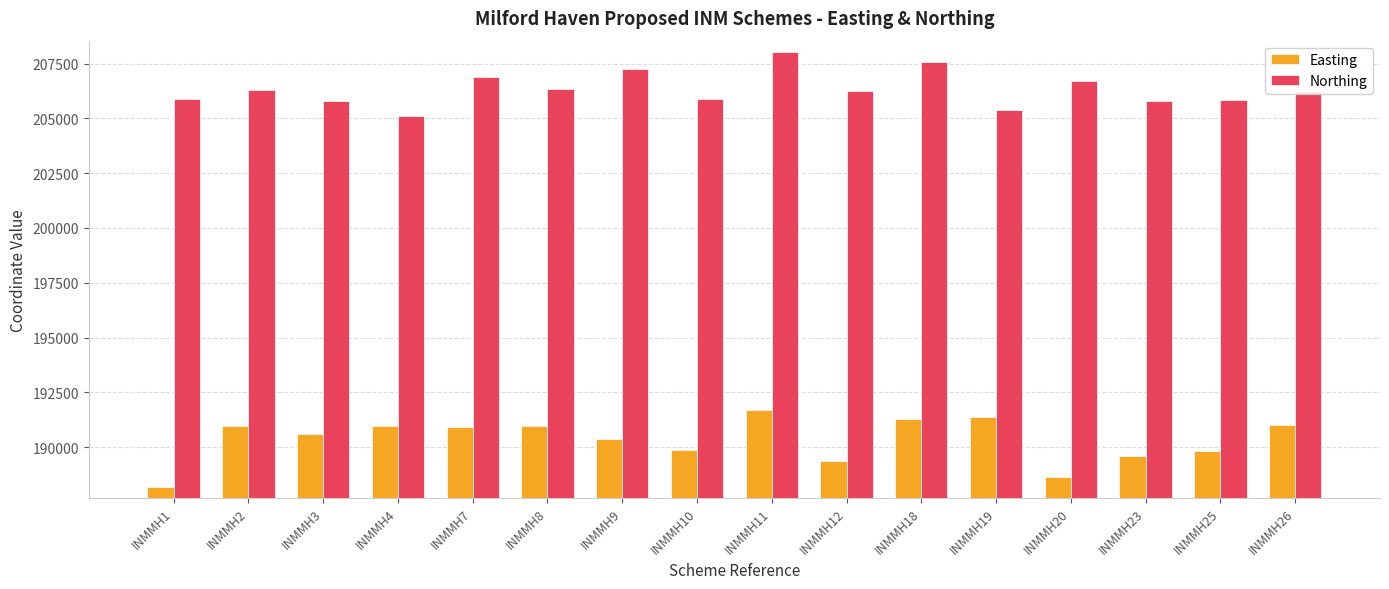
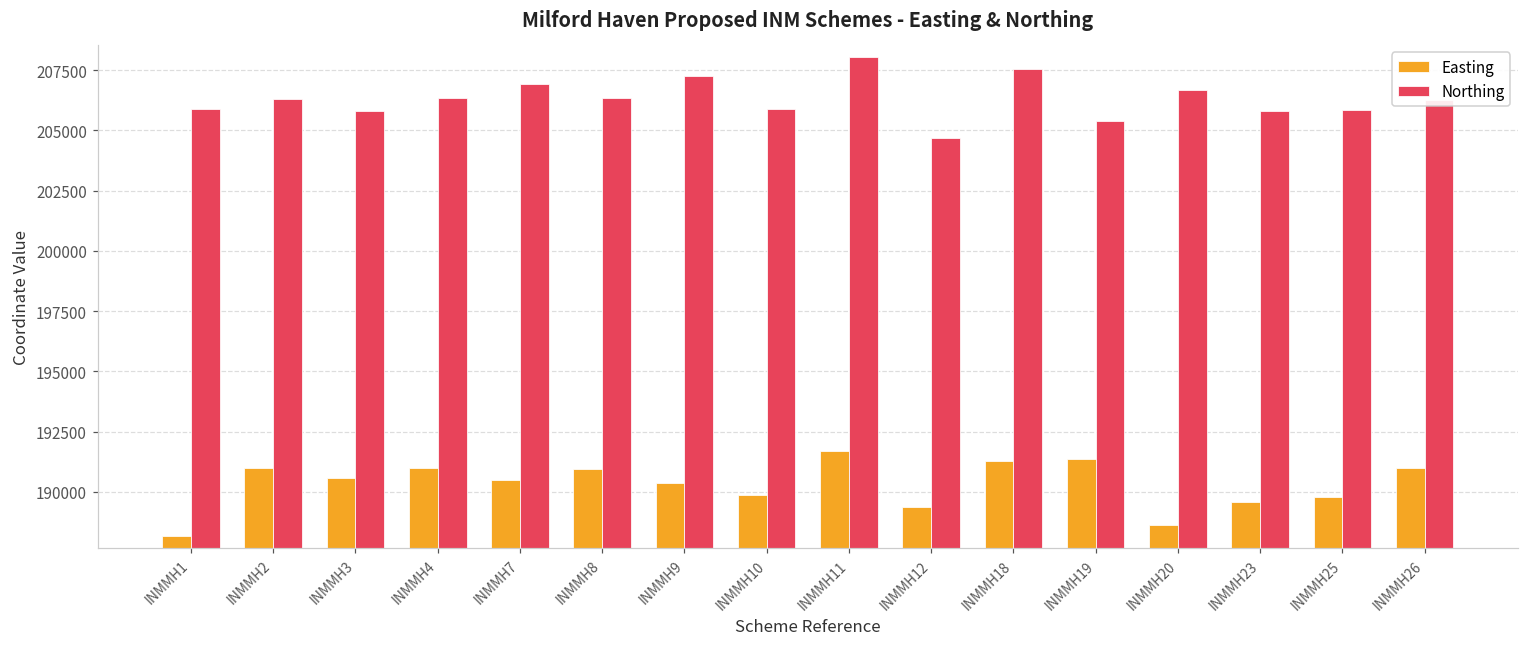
Northing, INMMH4: 205100 -> 206300
Easting, INMMH7: 190900 -> 190500
Northing, INMMH12: 206300 -> 204700
